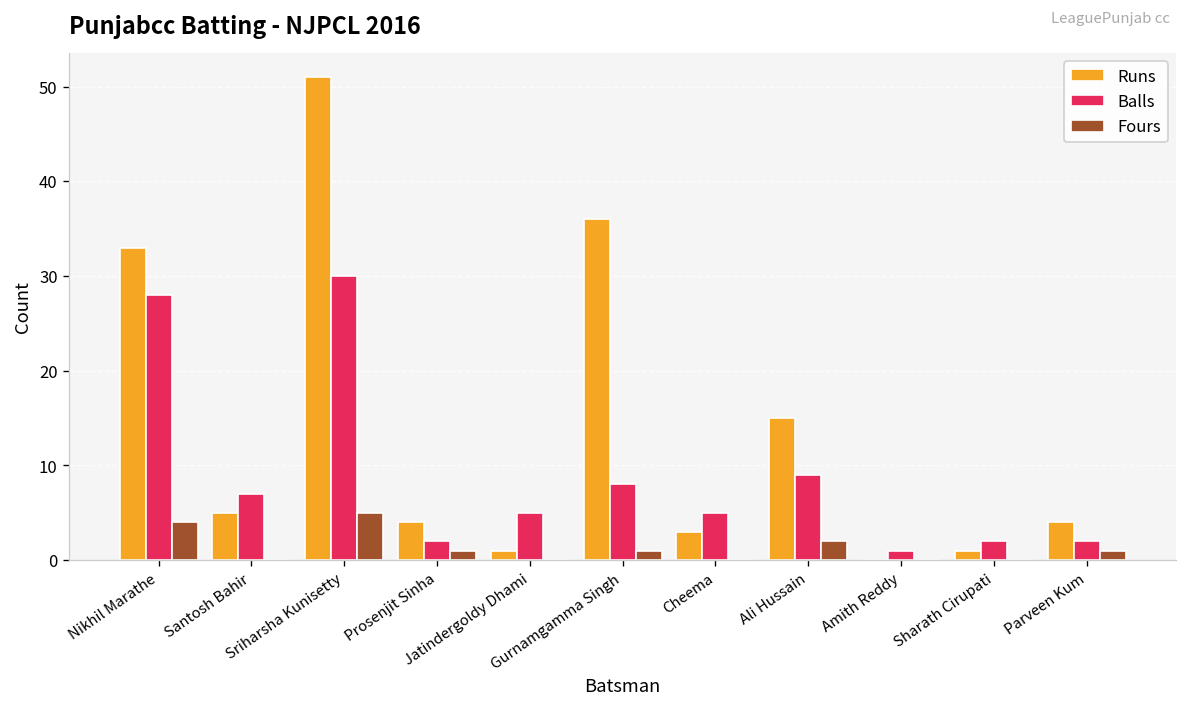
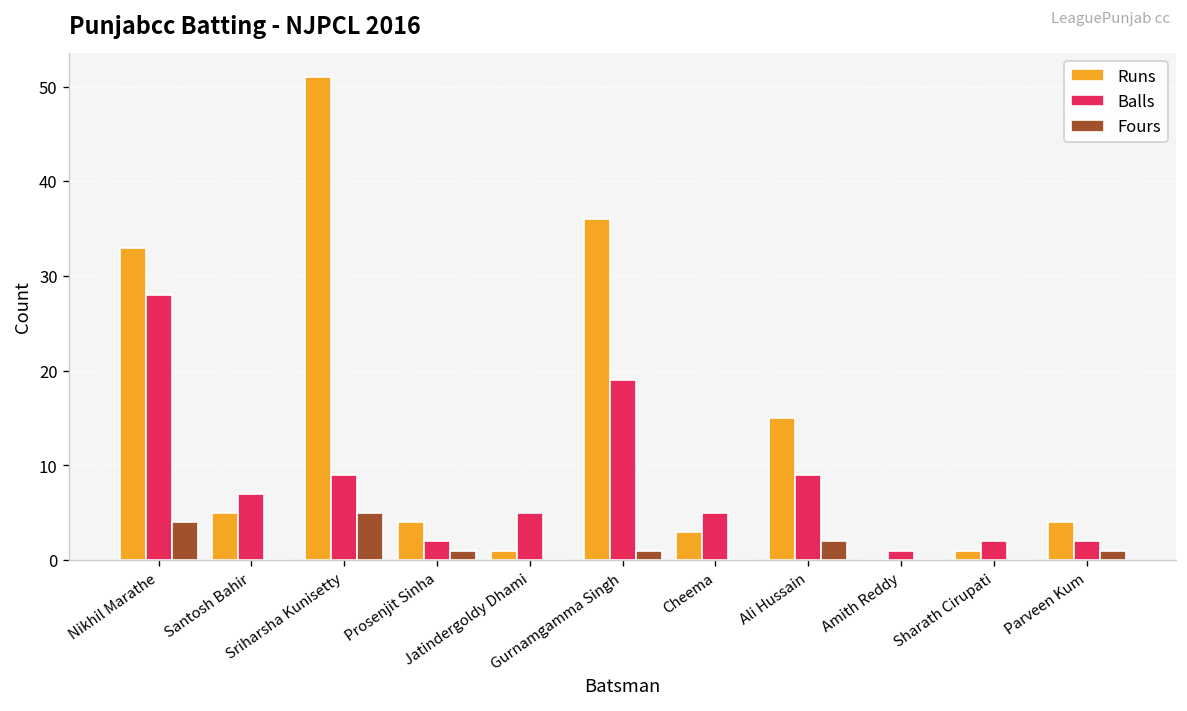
Balls, Sriharsha Kunisetty: 30 -> 9
Balls, Gurnamgamma Singh: 8 -> 19
